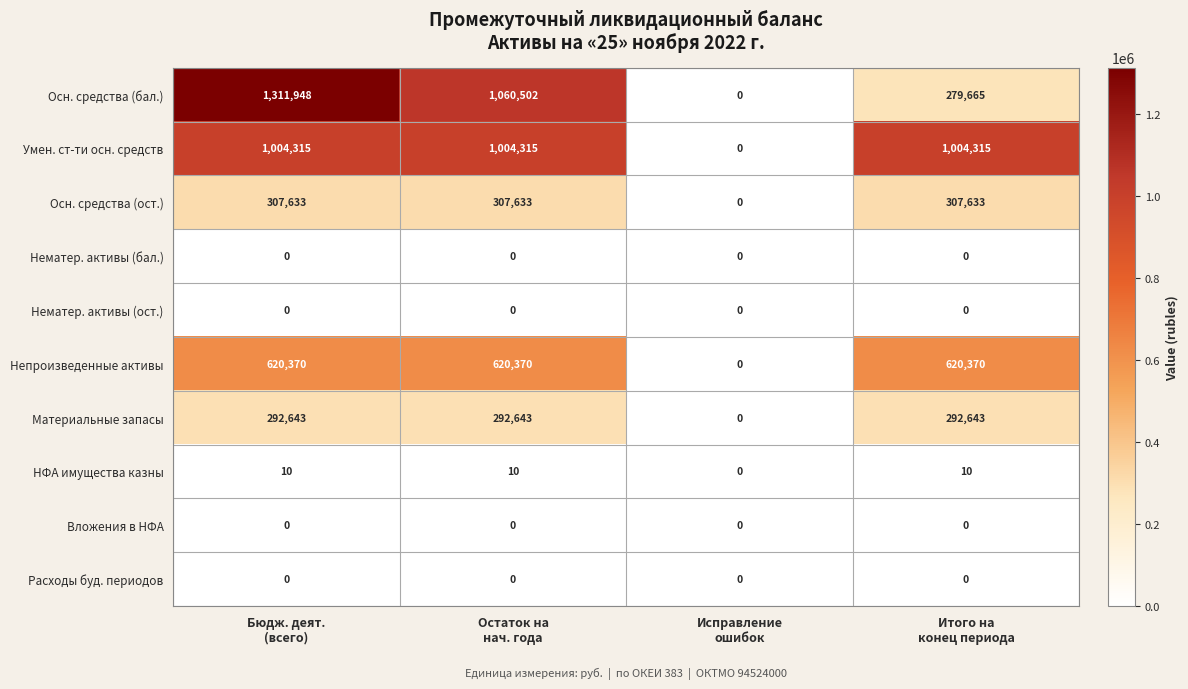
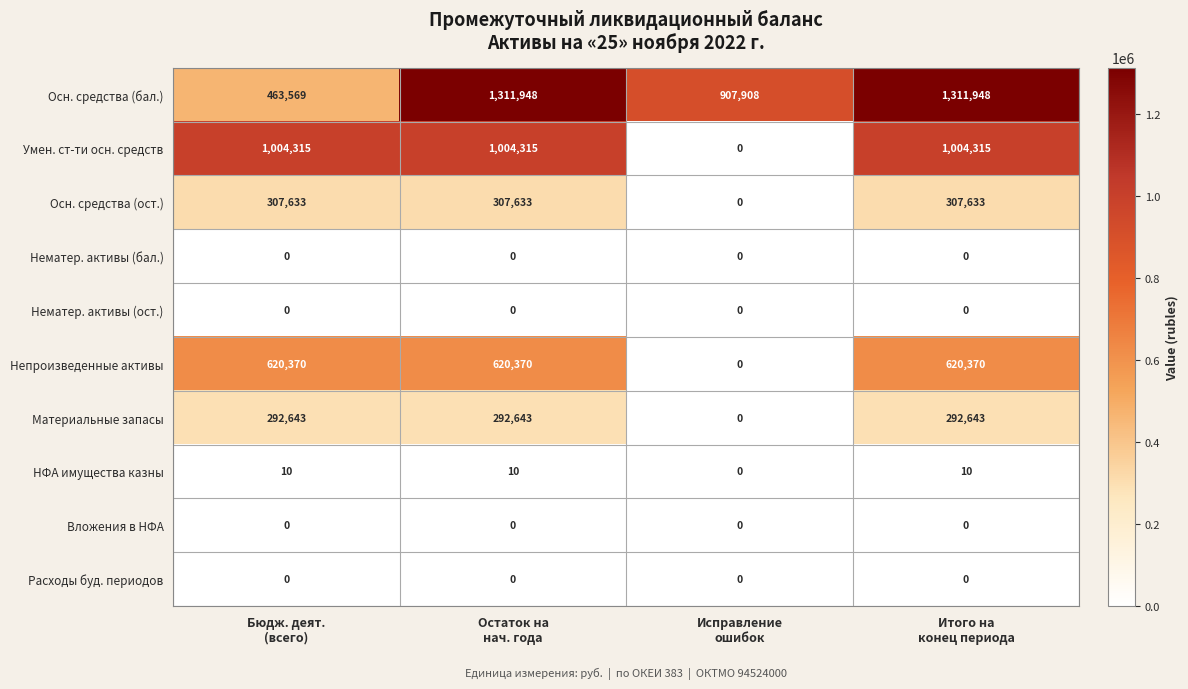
Осн. средства (бал.), Бюдж. деят. (всего): 1,311,948 -> 463,569
Осн. средства (бал.), Остаток на нач. года: 1,060,502 -> 1,311,948
Осн. средства (бал.), Исправление ошибок: 0 -> 907,908
Осн. средства (бал.), Итого на конец периода: 279,665 -> 1,311,948
